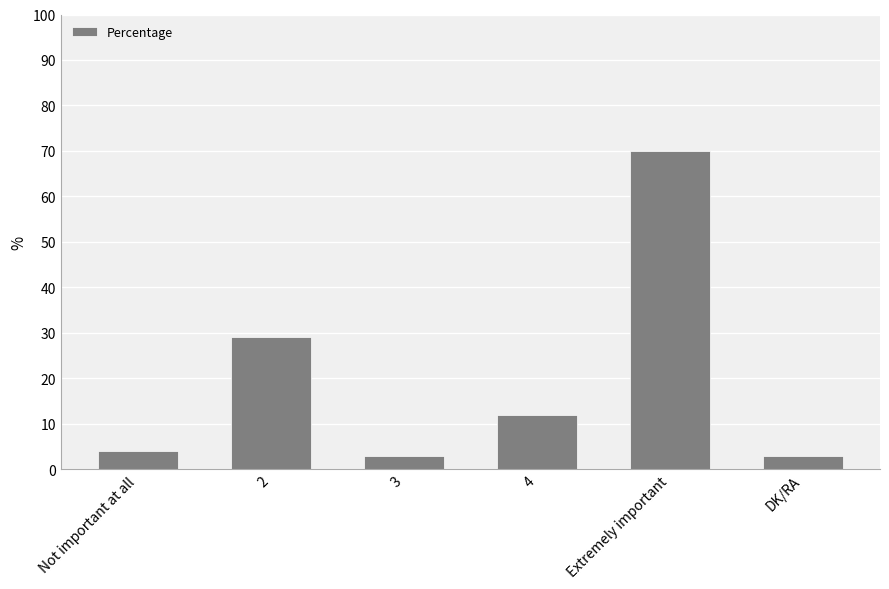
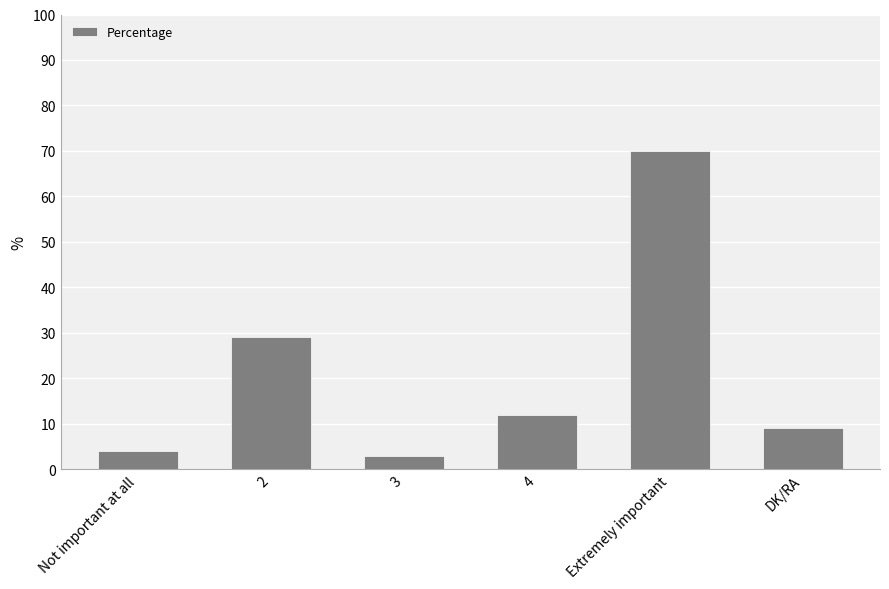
DK/RA: 3 -> 9
